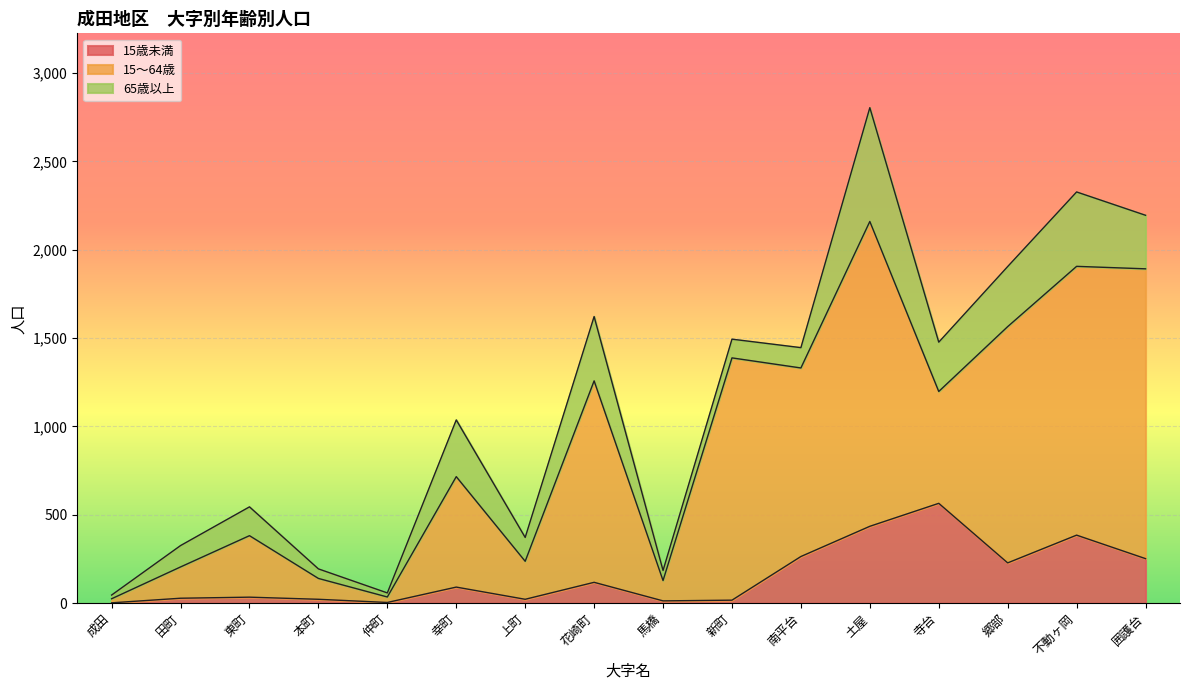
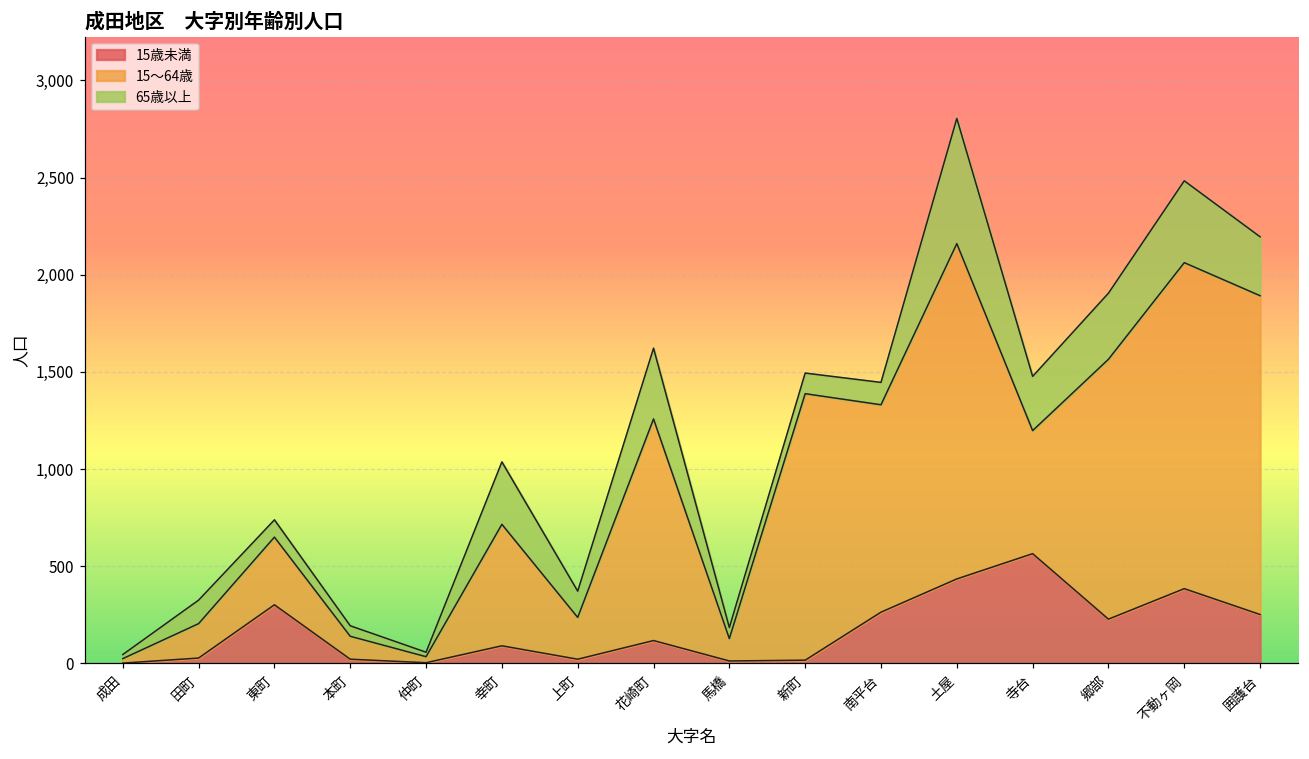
15歳未満, 東町: 30 -> 300
65歳以上, 東町: 160 -> 90
15～64歳, 不動ヶ岡: 1,520 -> 1,680
